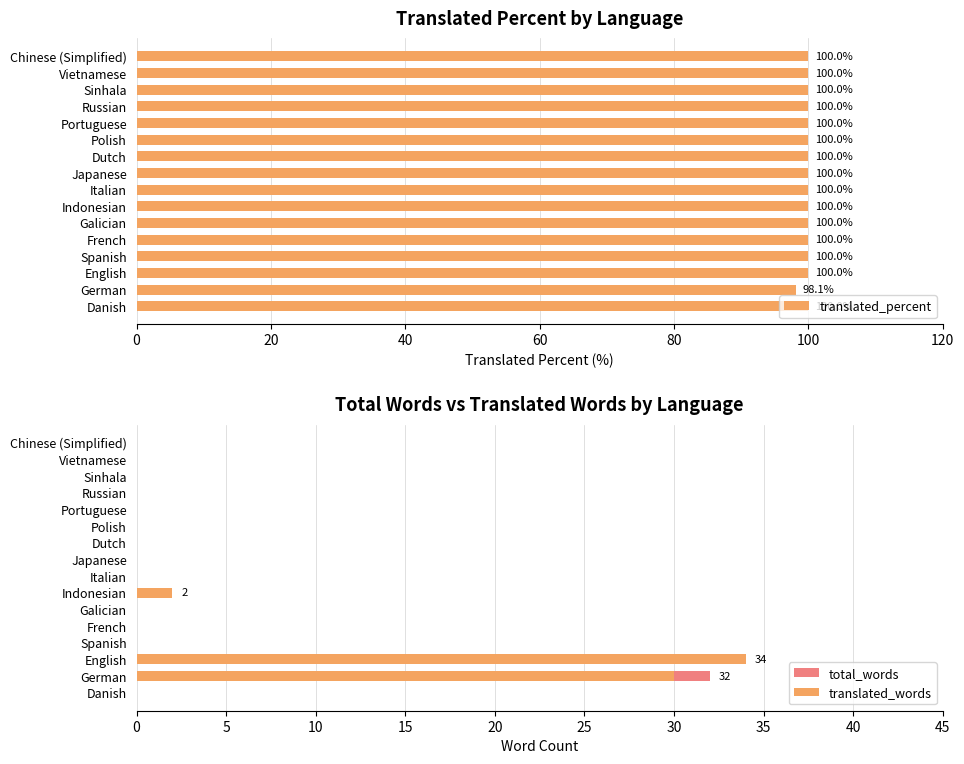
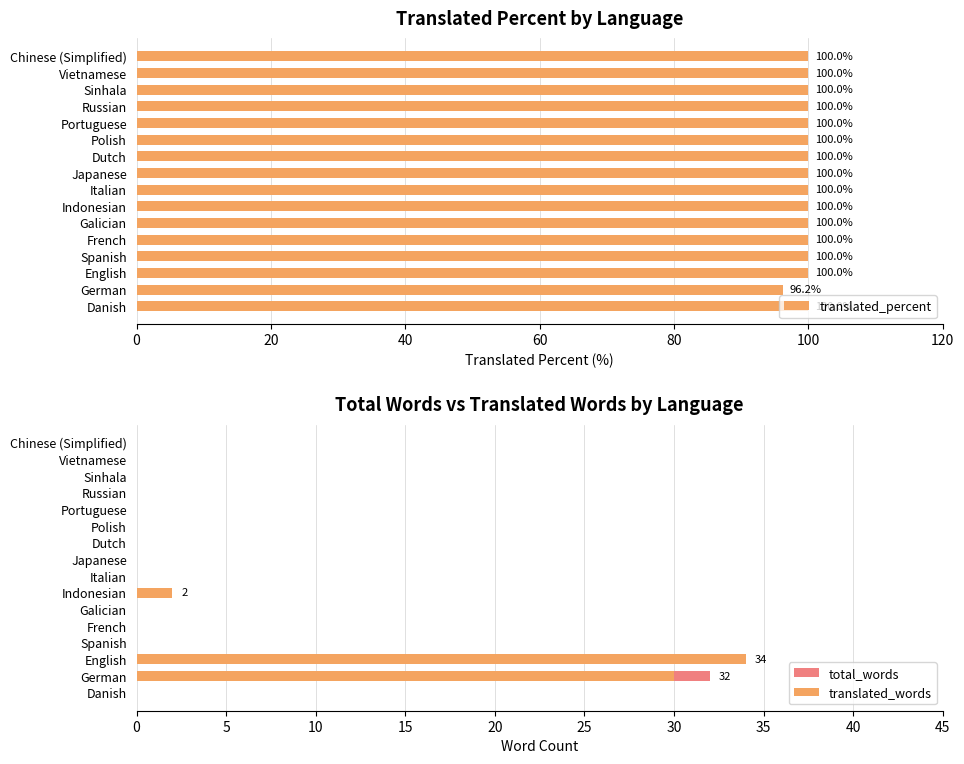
Translated Percent by Language, German: 98.1% -> 96.2%
